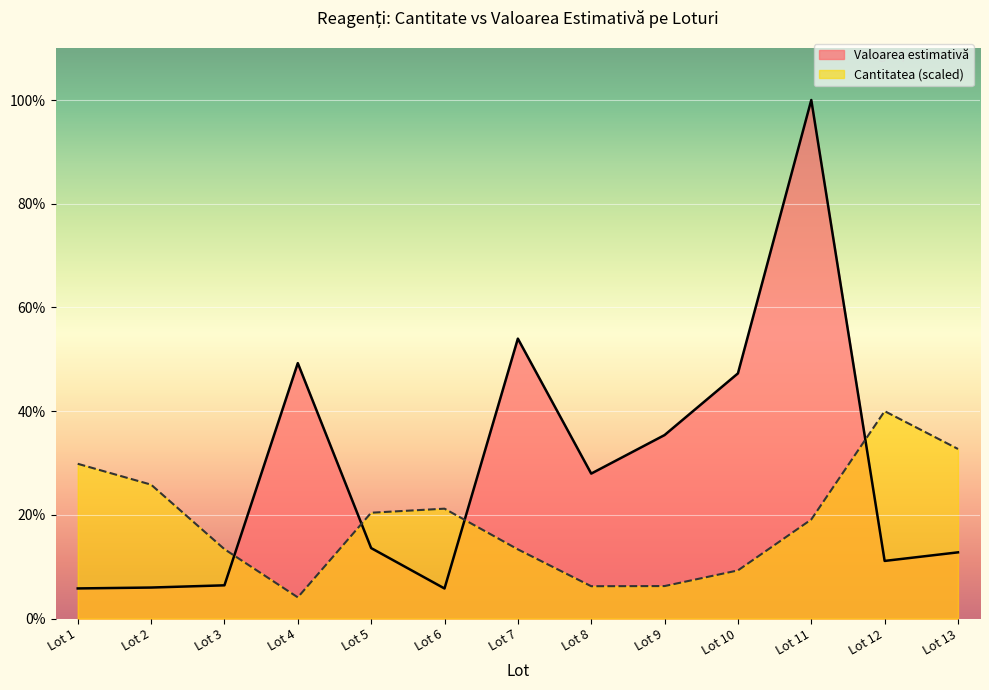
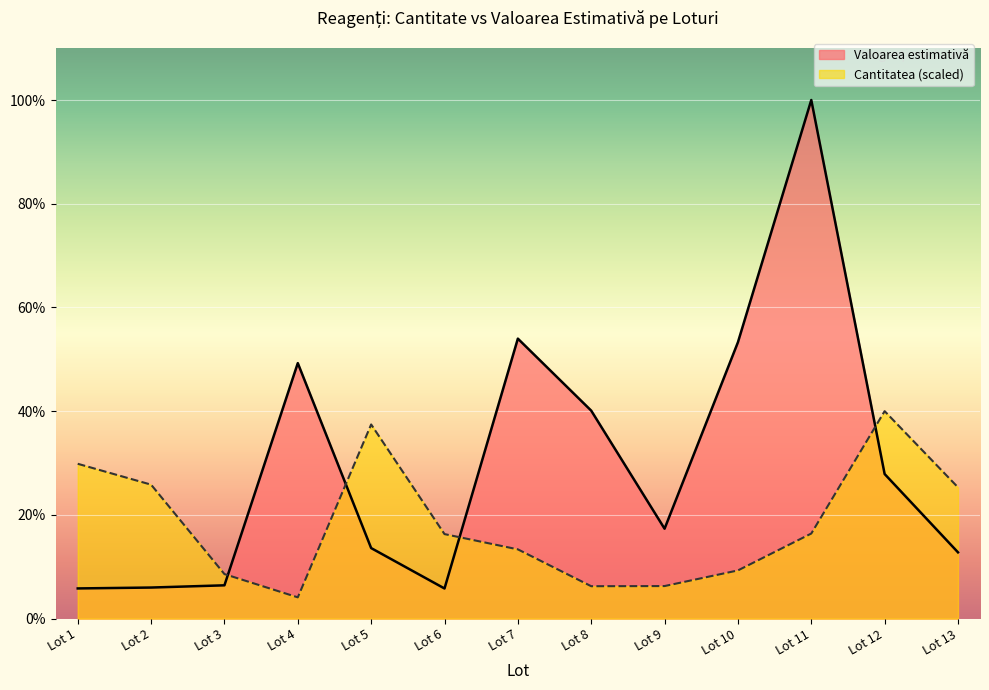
Cantitatea (scaled), Lot 3: 13% -> 9%
Cantitatea (scaled), Lot 5: 20% -> 37%
Cantitatea (scaled), Lot 6: 21% -> 16%
Valoarea estimativă, Lot 8: 28% -> 40%
Valoarea estimativă, Lot 9: 35% -> 17%
Valoarea estimativă, Lot 10: 47% -> 53%
Cantitatea (scaled), Lot 11: 19% -> 16%
Valoarea estimativă, Lot 12: 11% -> 28%
Cantitatea (scaled), Lot 13: 33% -> 25%
